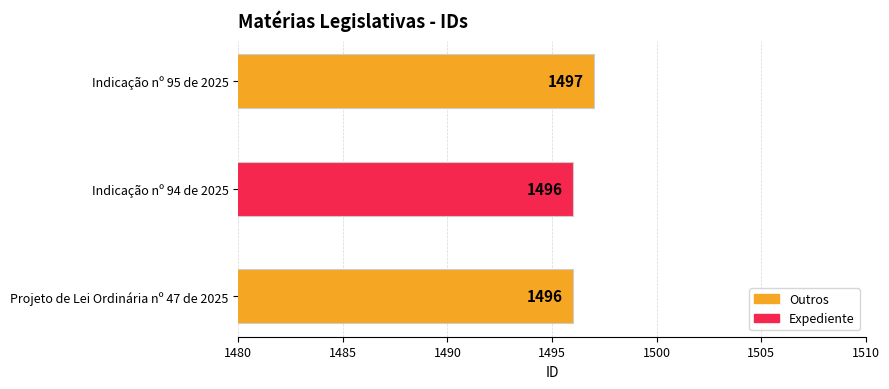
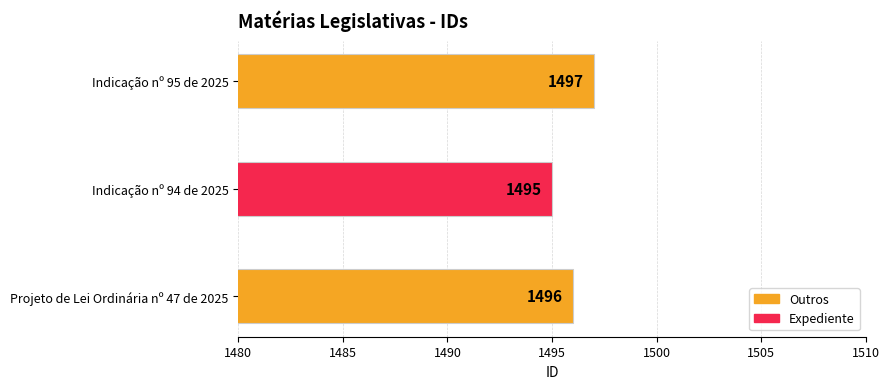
Indicação nº 94 de 2025: 1496 -> 1495
